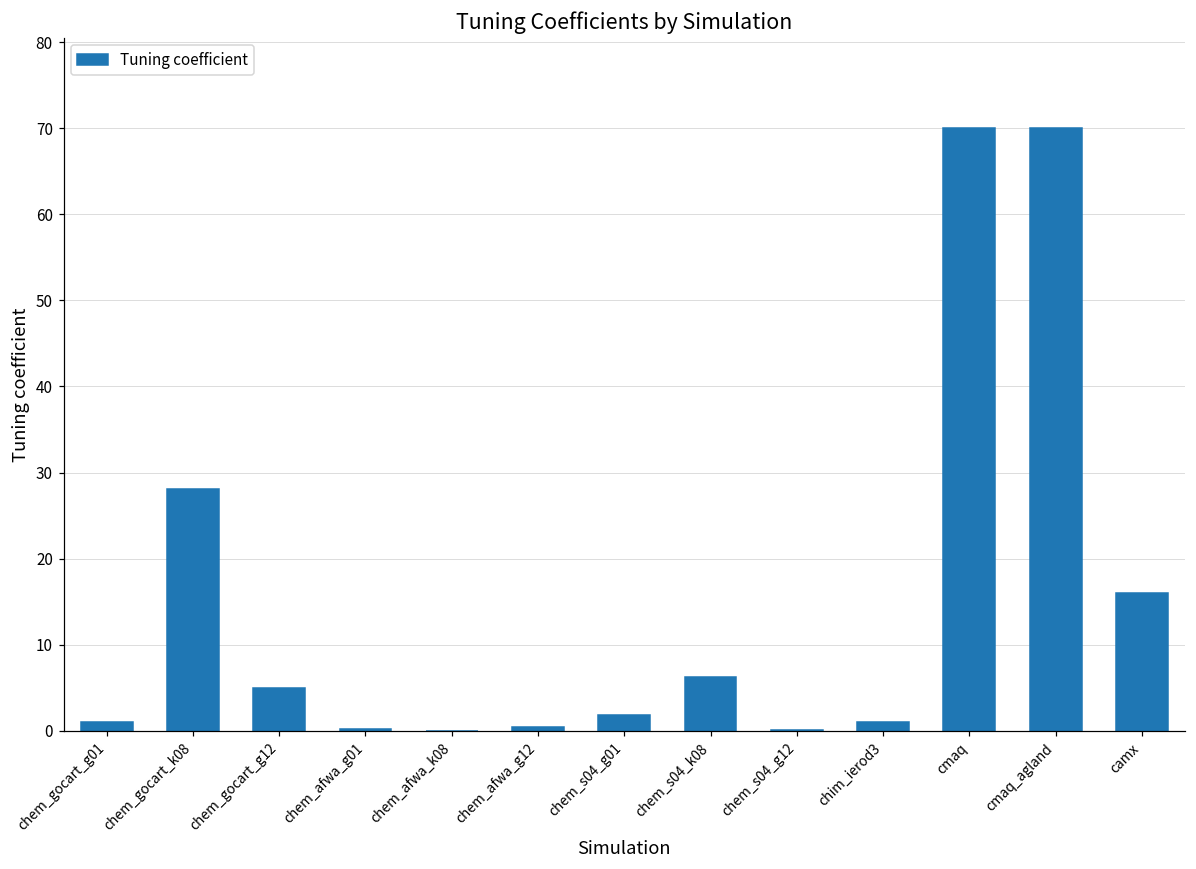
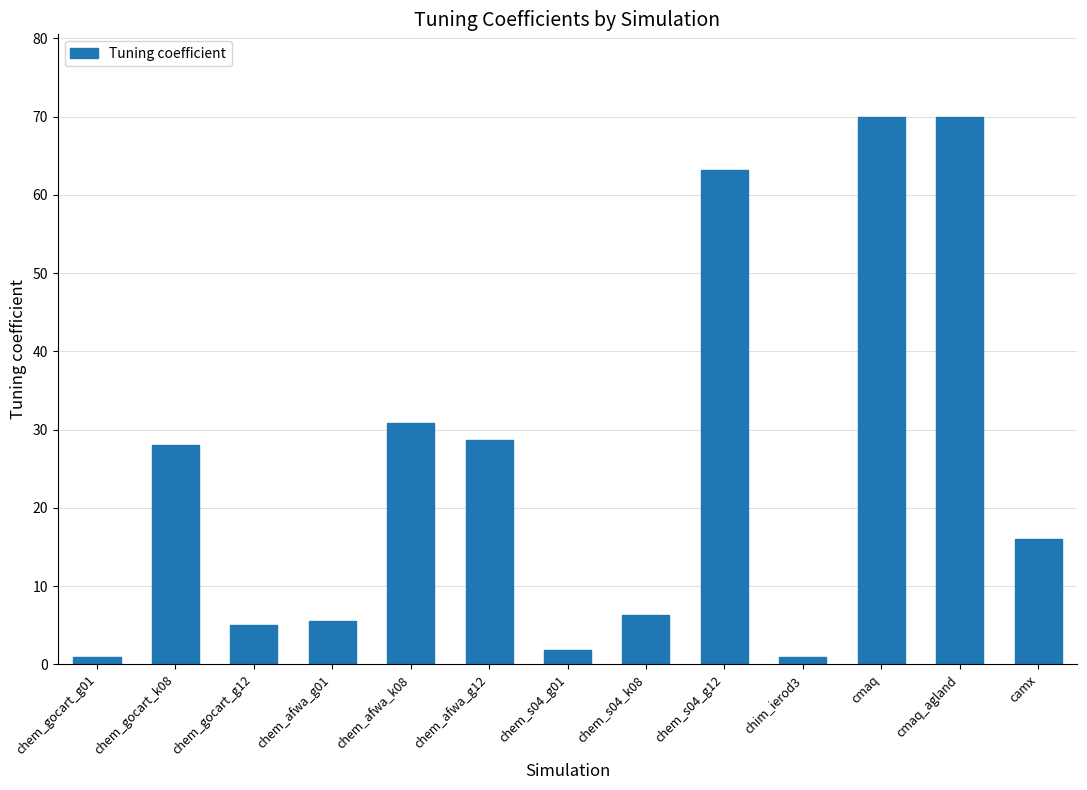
chem_afwa_g01: 0 -> 6
chem_afwa_k08: 0 -> 31
chem_afwa_g12: 1 -> 29
chem_s04_g12: 0 -> 63
